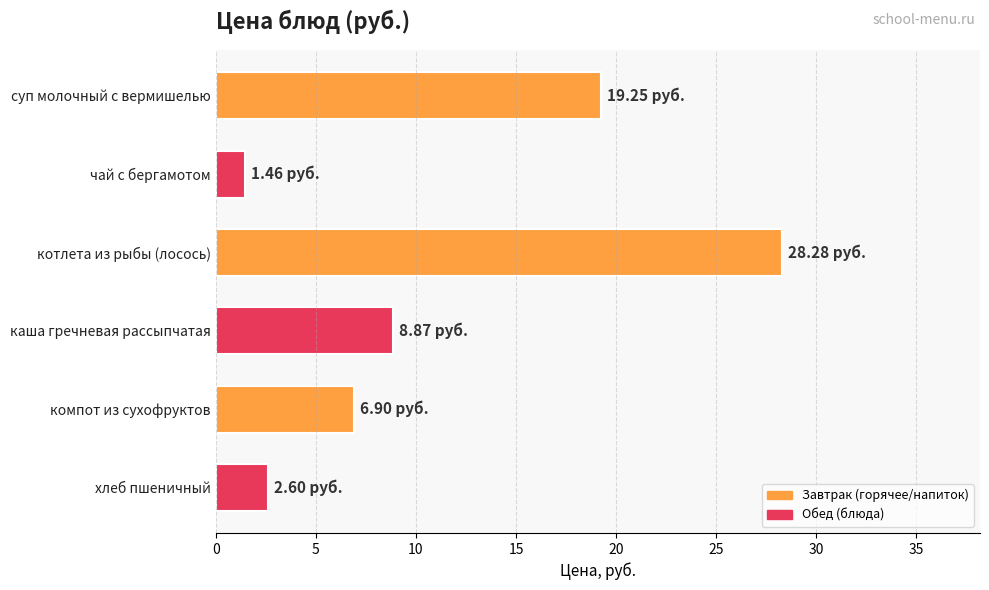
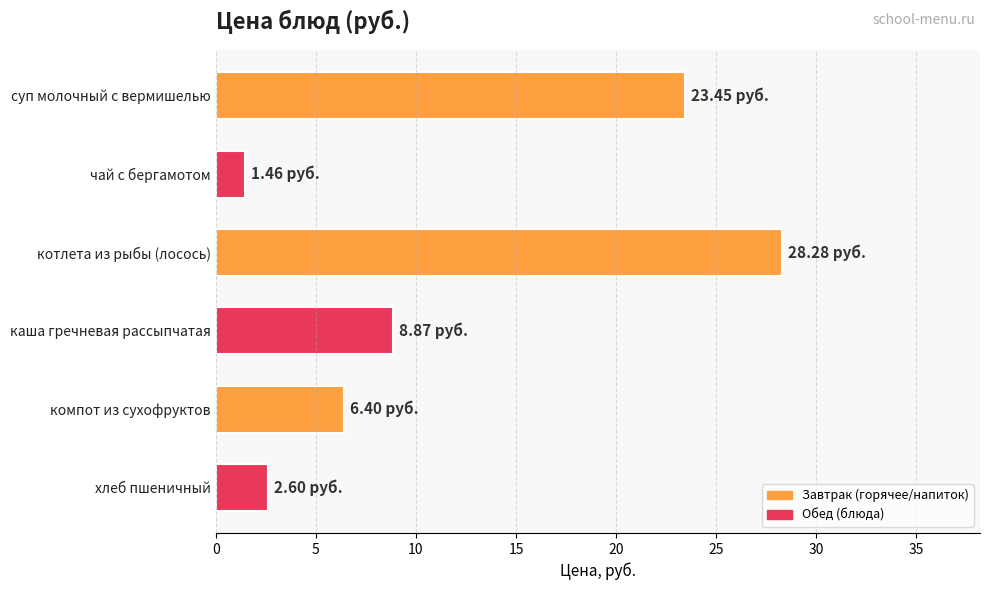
суп молочный с вермишелью: 19.25 -> 23.45
компот из сухофруктов: 6.90 -> 6.40
